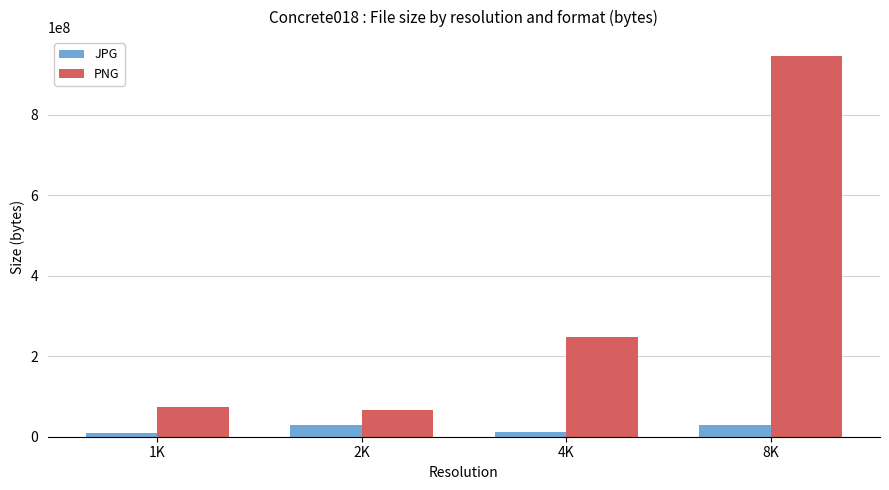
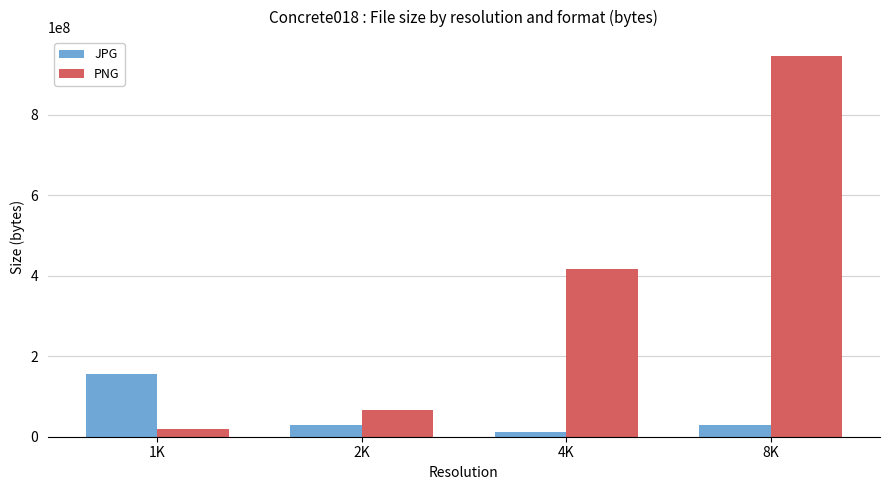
JPG, 1K: 10000000 -> 160000000
PNG, 1K: 70000000 -> 20000000
PNG, 4K: 250000000 -> 420000000
